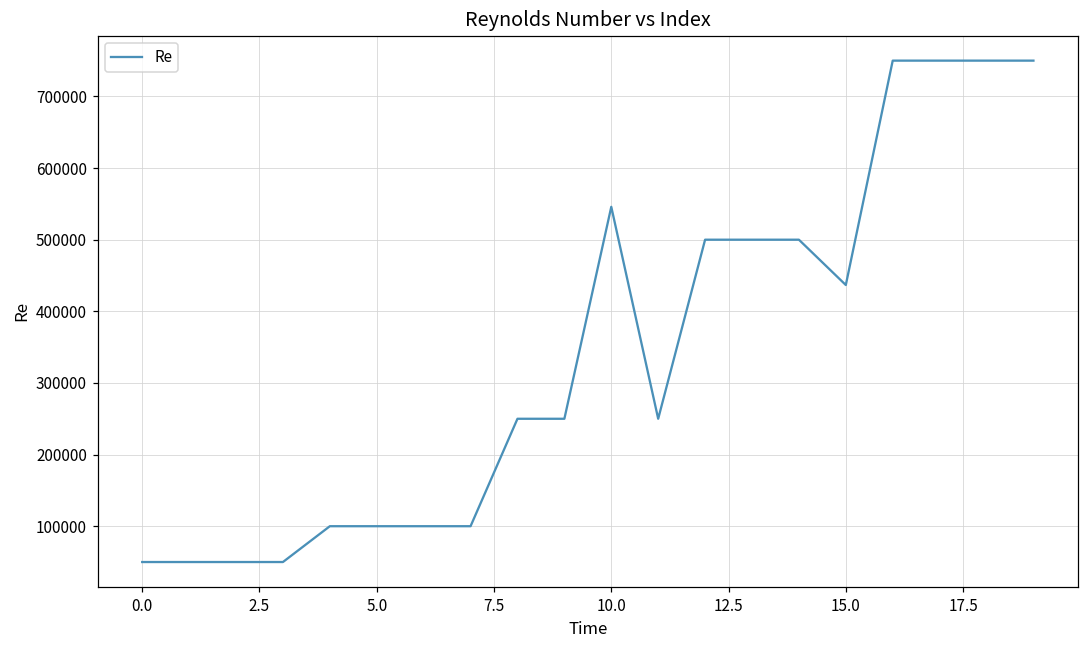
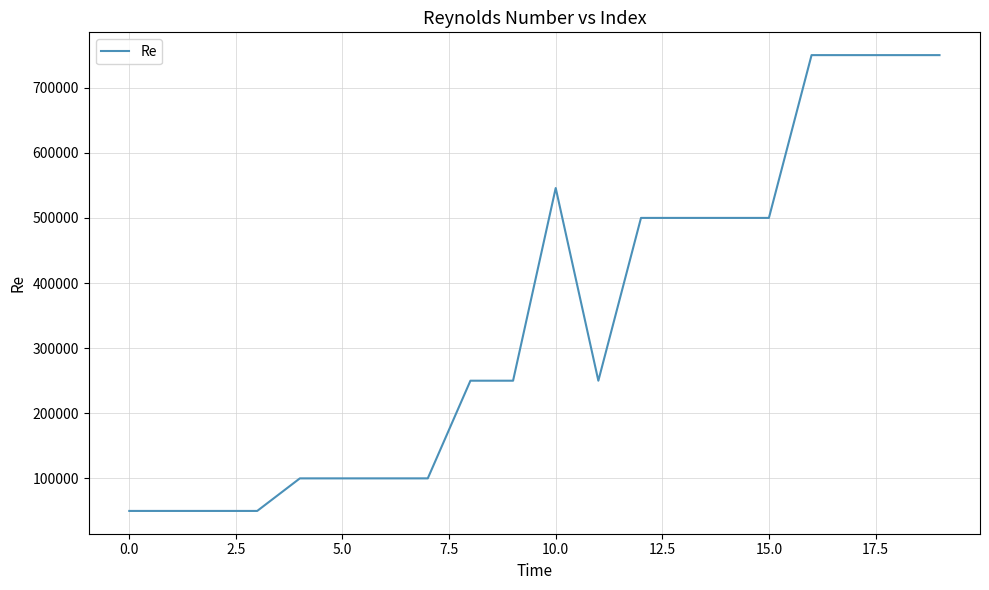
15.0: 440000 -> 500000
